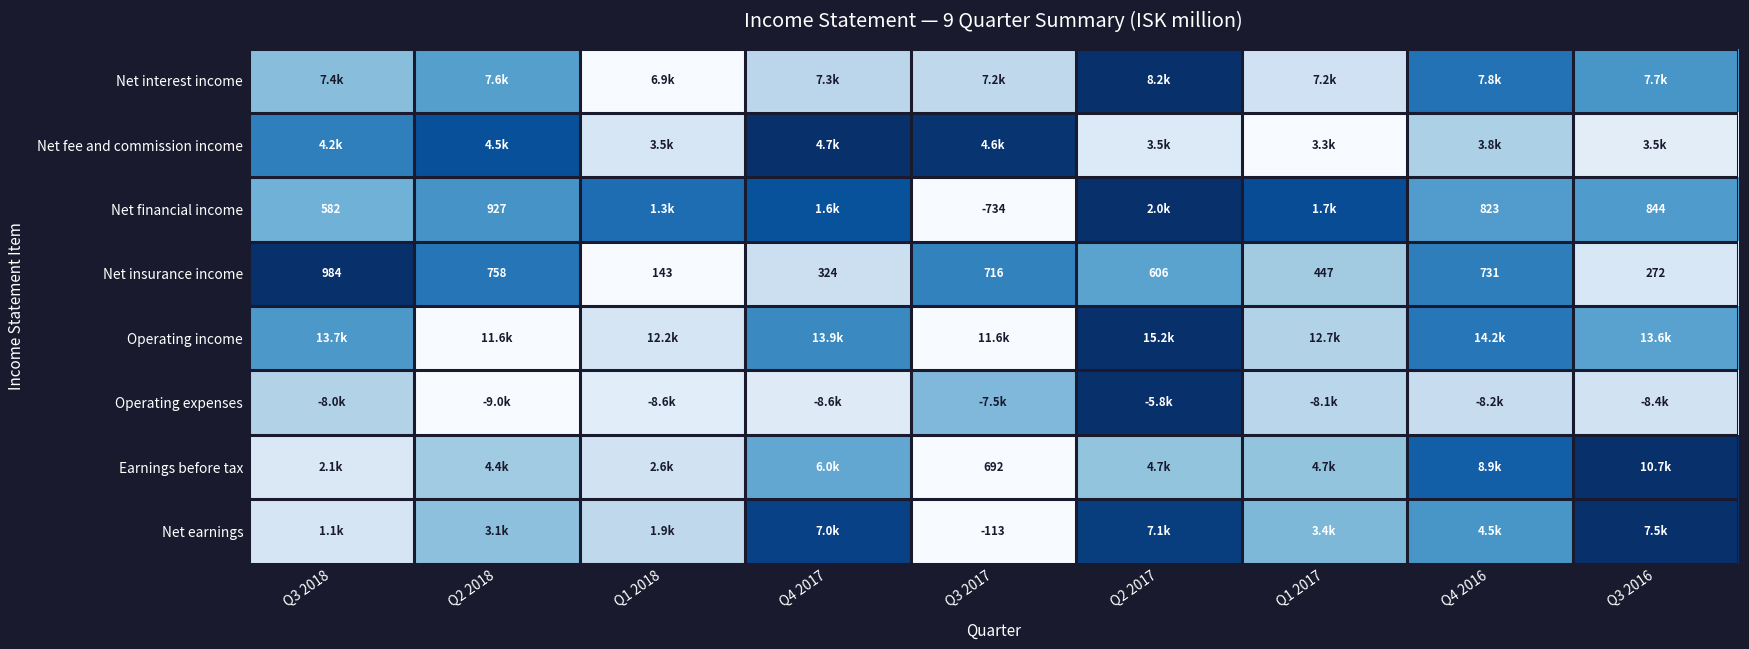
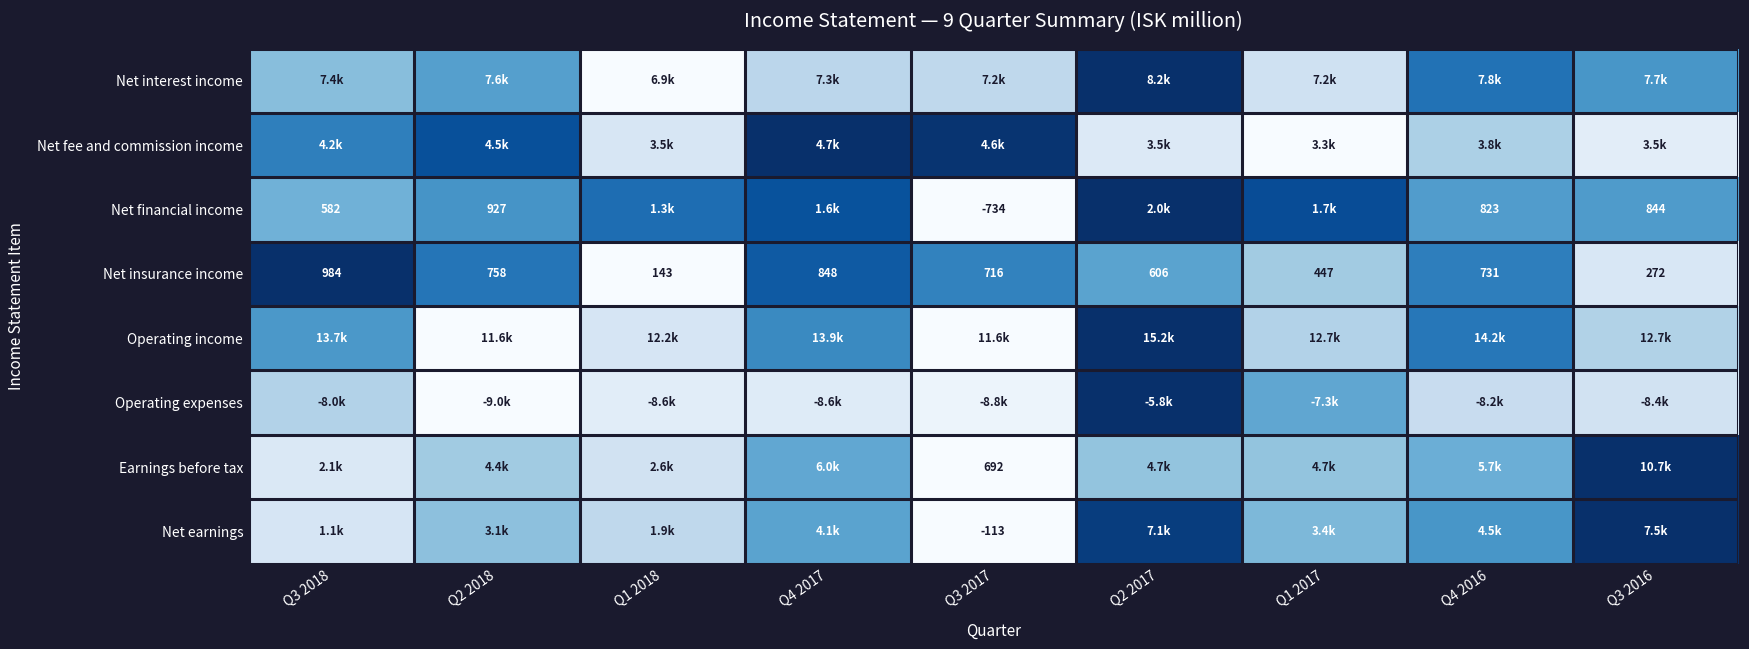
Net insurance income, Q4 2017: 324 -> 848
Operating income, Q3 2016: 13.6k -> 12.7k
Operating expenses, Q3 2017: -7.5k -> -8.8k
Operating expenses, Q1 2017: -8.1k -> -7.3k
Earnings before tax, Q4 2016: 8.9k -> 5.7k
Net earnings, Q4 2017: 7.0k -> 4.1k
